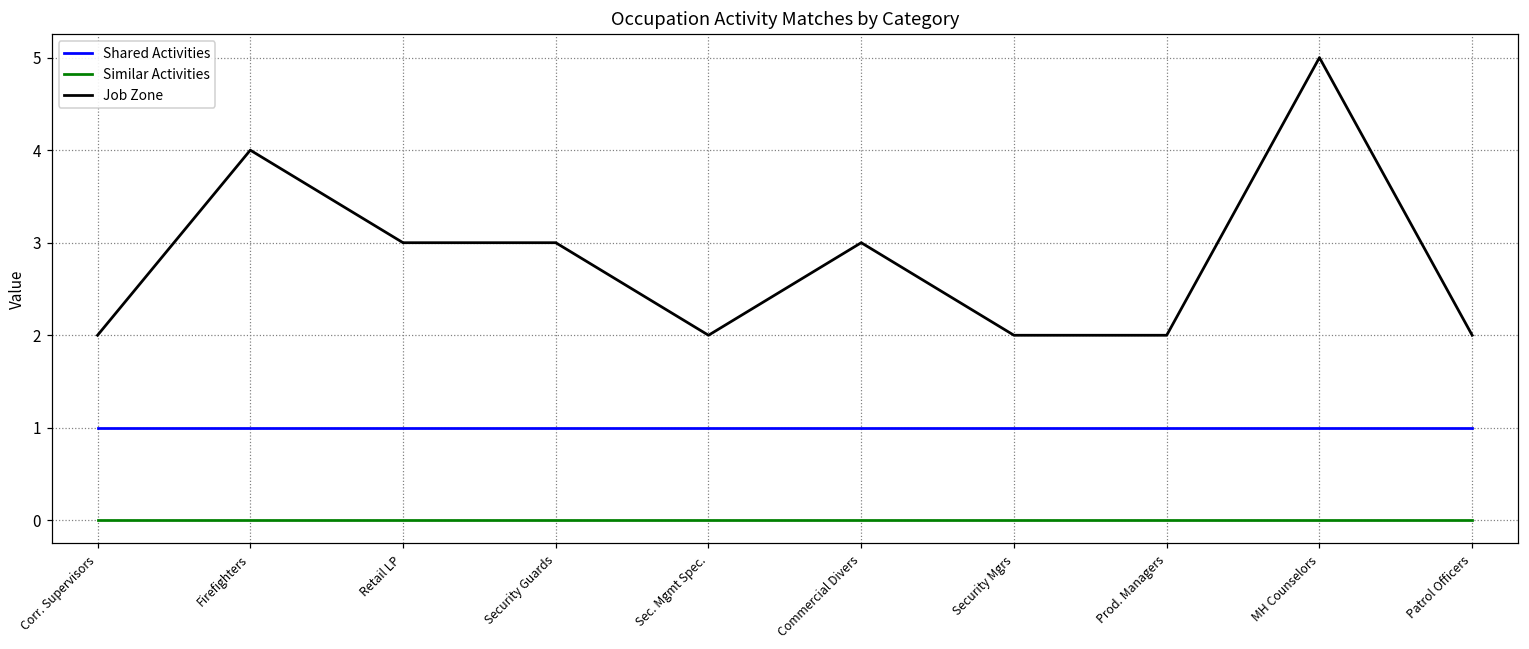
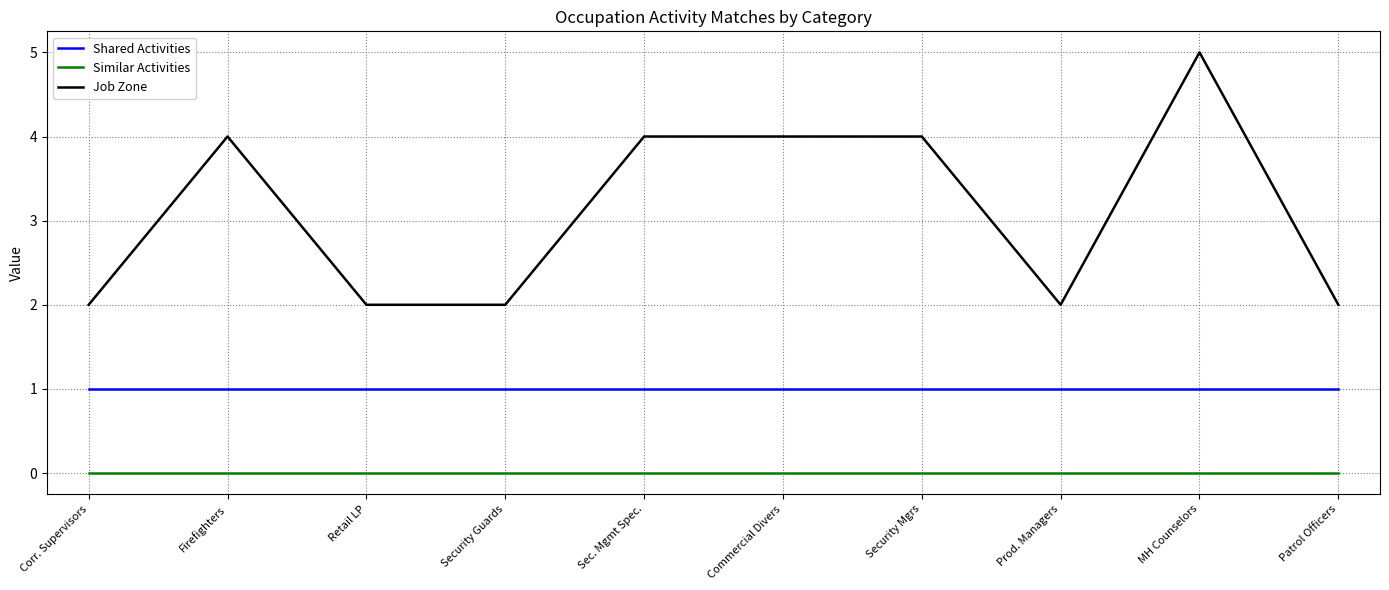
Job Zone, Retail LP: 3 -> 2
Job Zone, Security Guards: 3 -> 2
Job Zone, Sec. Mgmt Spec.: 2 -> 4
Job Zone, Commercial Divers: 3 -> 4
Job Zone, Security Mgrs: 2 -> 4
